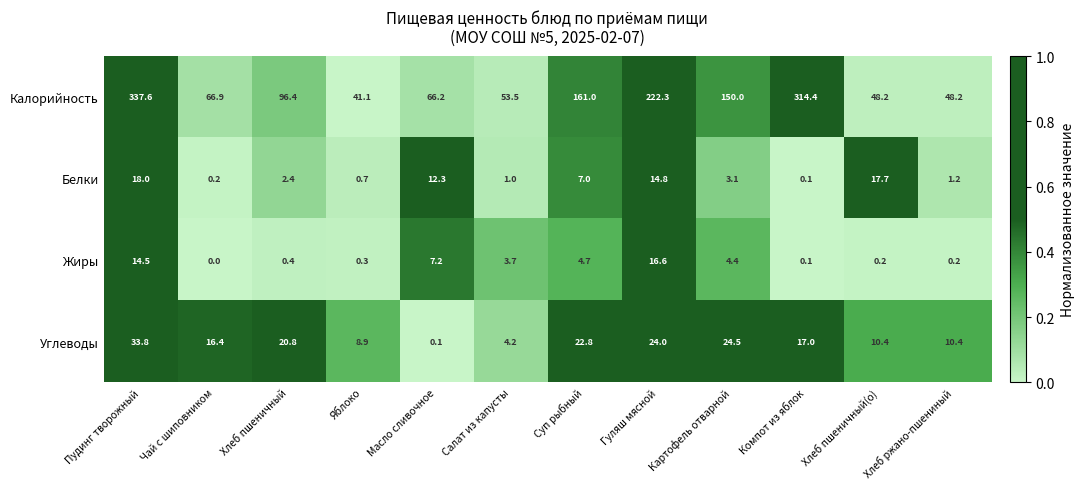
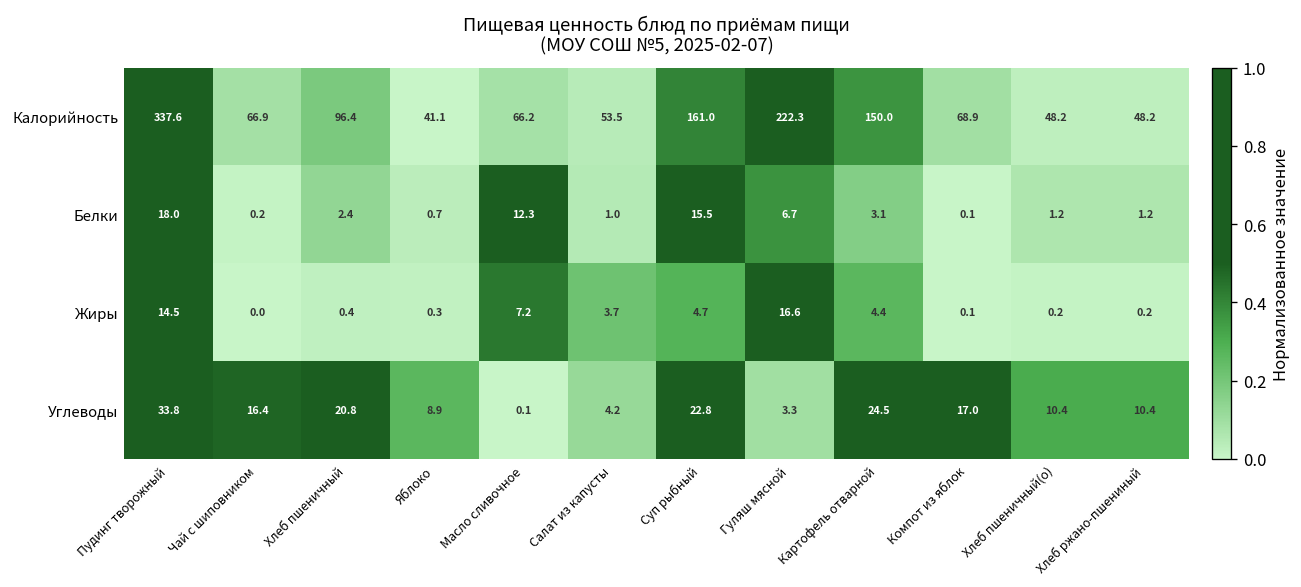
Калорийность, Компот из яблок: 314.4 -> 68.9
Белки, Суп рыбный: 7.0 -> 15.5
Белки, Гуляш мясной: 14.8 -> 6.7
Белки, Хлеб пшеничный(о): 17.7 -> 1.2
Углеводы, Гуляш мясной: 24.0 -> 3.3
